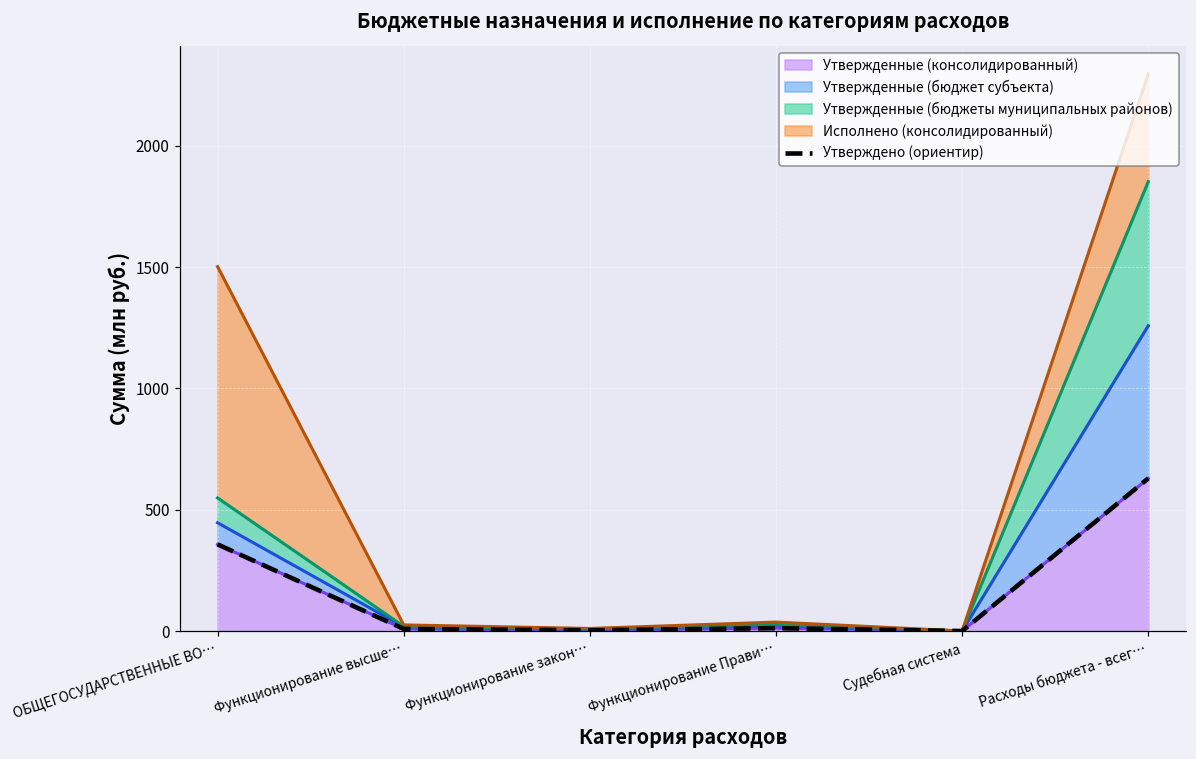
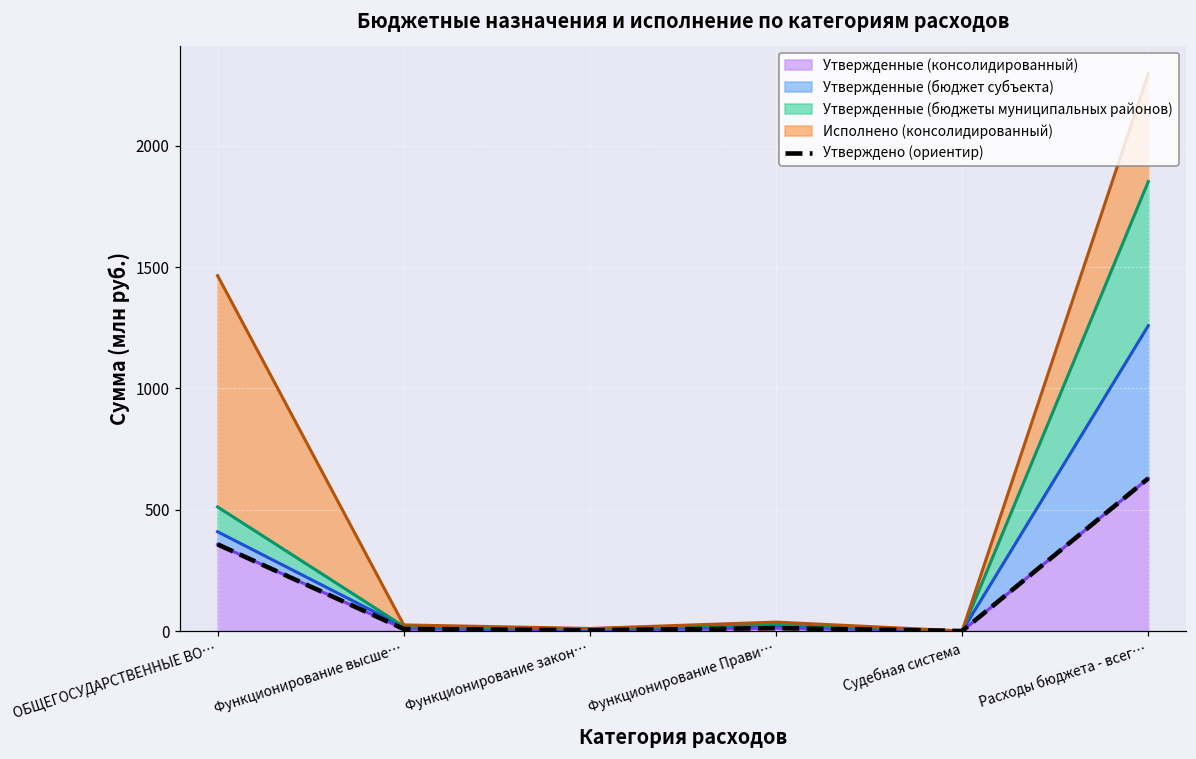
Утвержденные (бюджет субъекта), ОБЩЕГОСУДАРСТВЕННЫЕ ВО…: 90 -> 50
